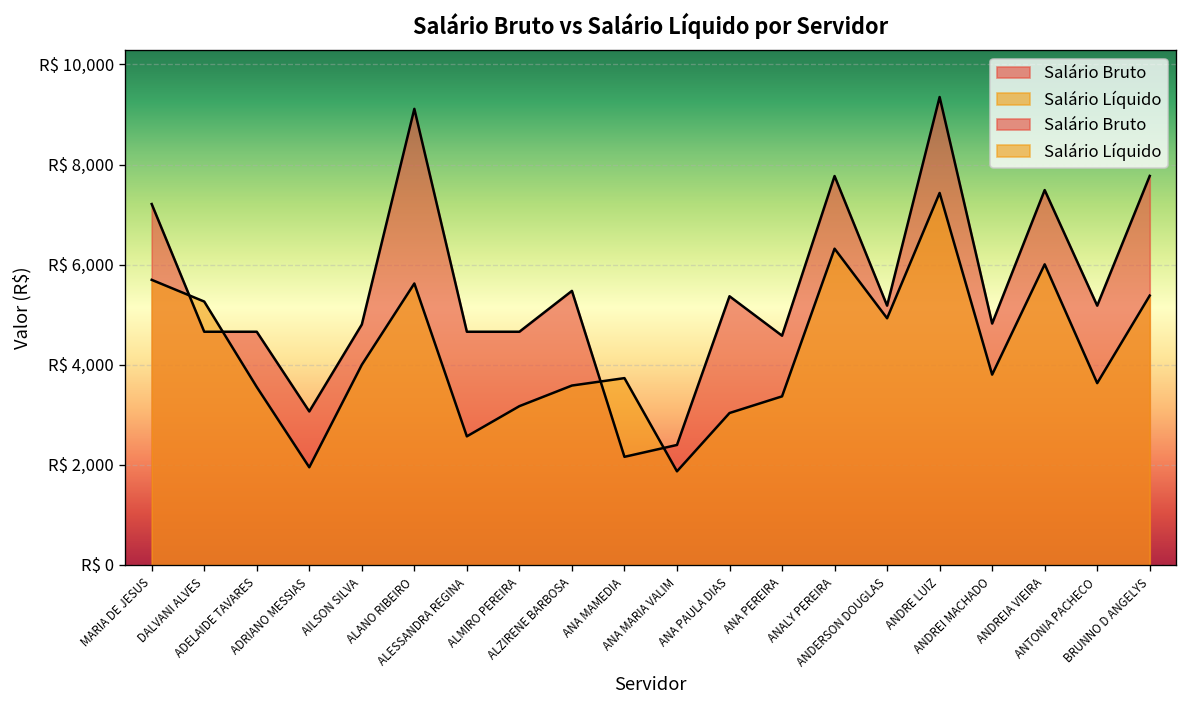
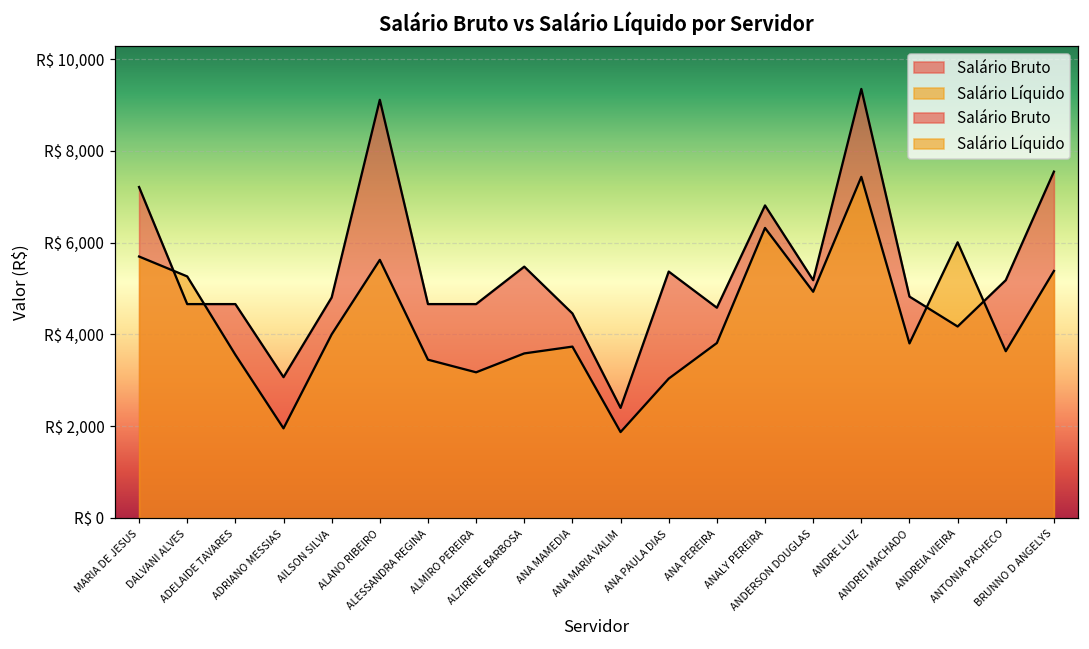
Salário Líquido, ALESSANDRA REGINA: R$ 2,600 -> R$ 3,400
Salário Bruto, ANA MAMEDIA: R$ 2,200 -> R$ 4,500
Salário Líquido, ANA PEREIRA: R$ 3,400 -> R$ 3,800
Salário Bruto, ANALY PEREIRA: R$ 7,800 -> R$ 6,800
Salário Bruto, ANDREIA VIEIRA: R$ 7,500 -> R$ 4,200
Salário Bruto, BRUNNO D ANGELYS: R$ 7,800 -> R$ 7,500
